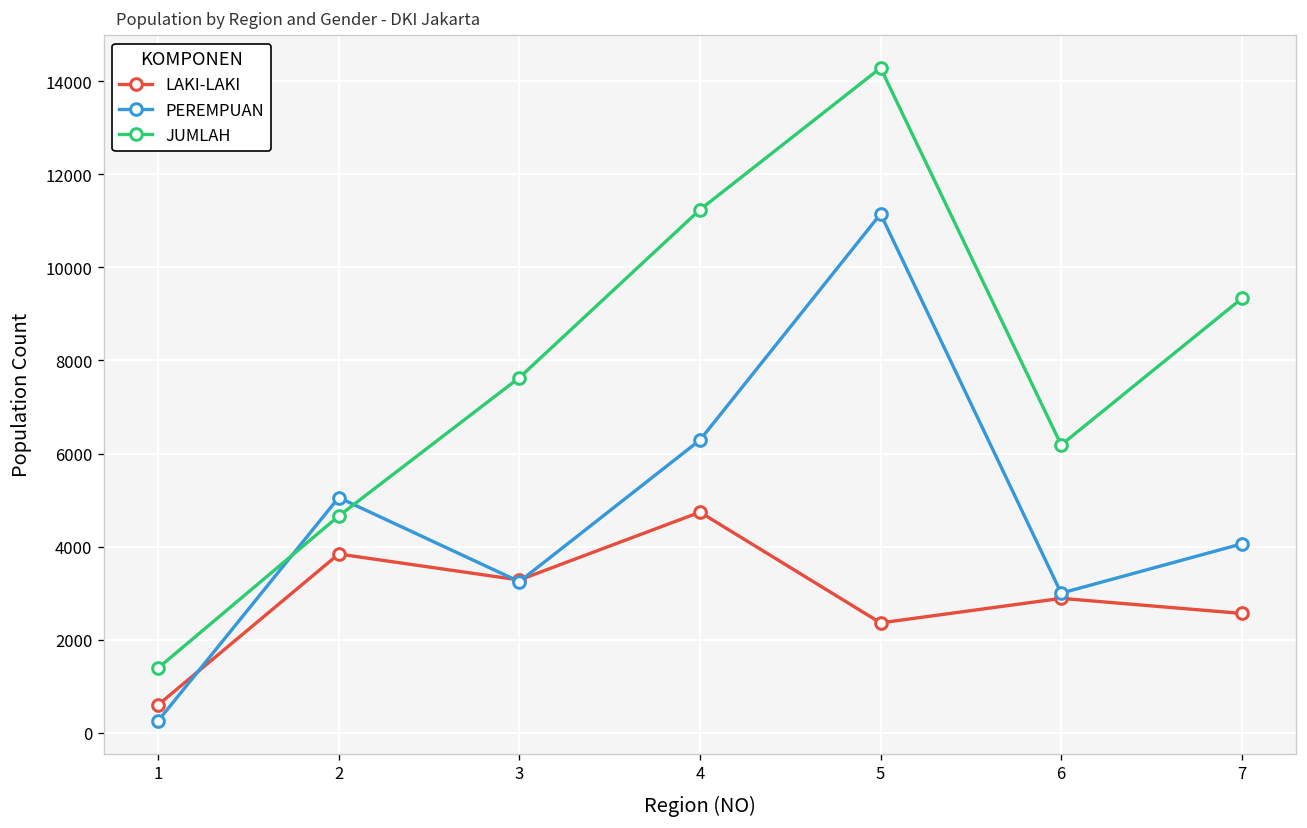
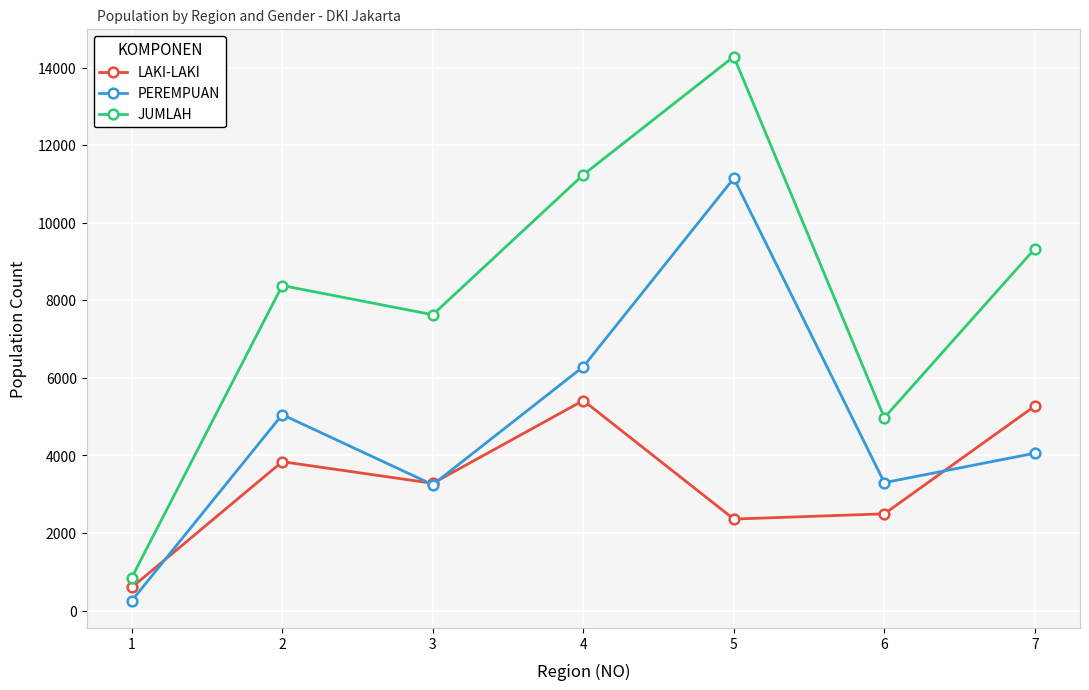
JUMLAH, 1: 1400 -> 800
JUMLAH, 2: 4700 -> 8400
LAKI-LAKI, 4: 4700 -> 5400
LAKI-LAKI, 6: 2900 -> 2500
PEREMPUAN, 6: 3000 -> 3300
JUMLAH, 6: 6200 -> 5000
LAKI-LAKI, 7: 2600 -> 5300
